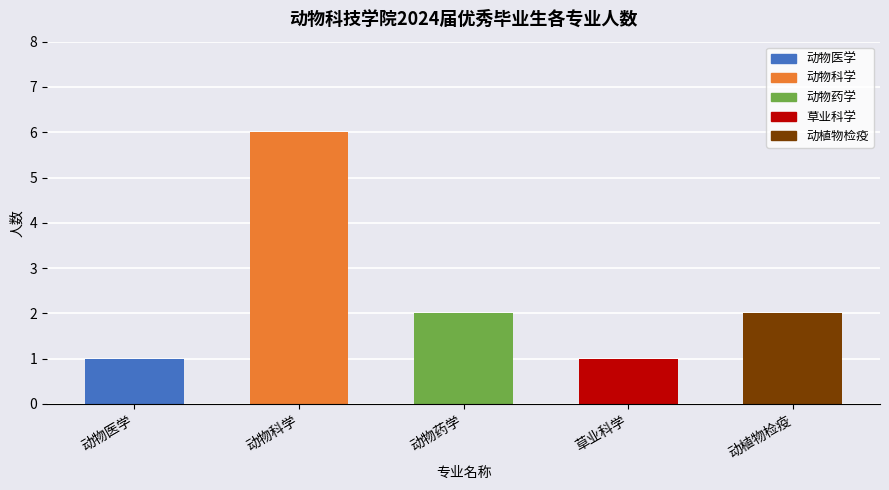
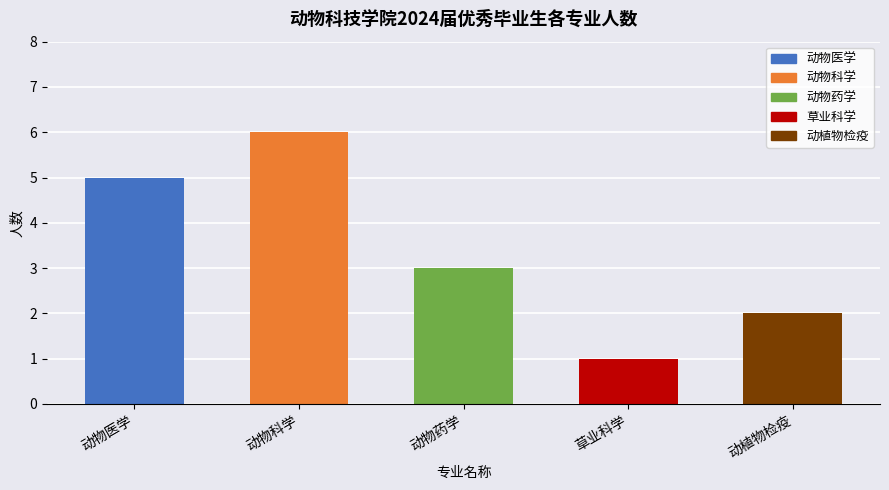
动物医学: 1 -> 5
动物药学: 2 -> 3
